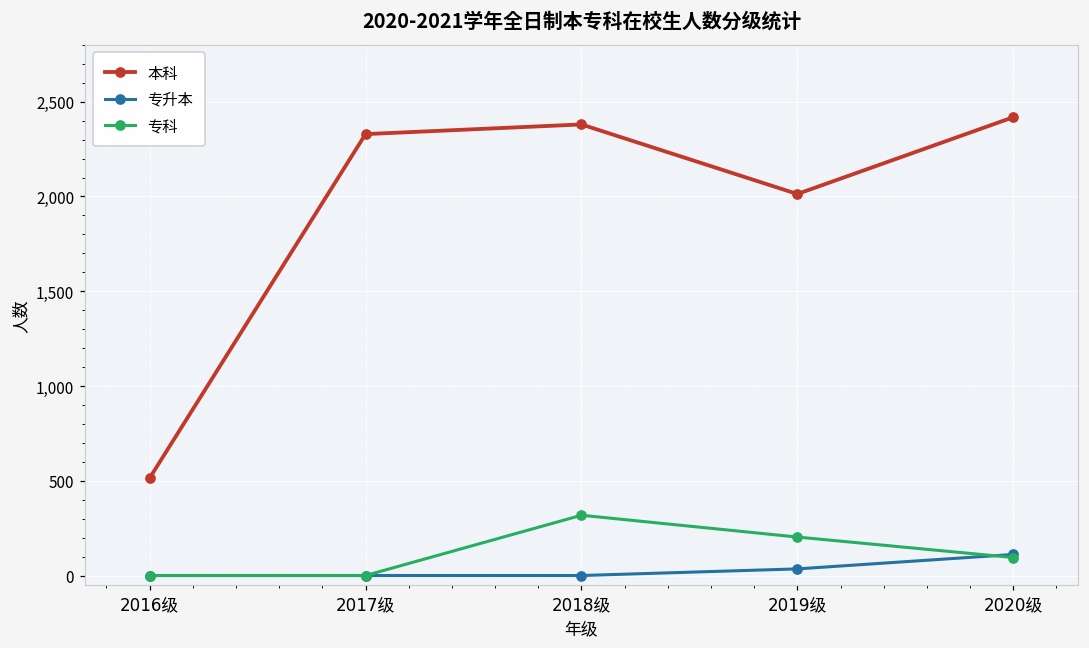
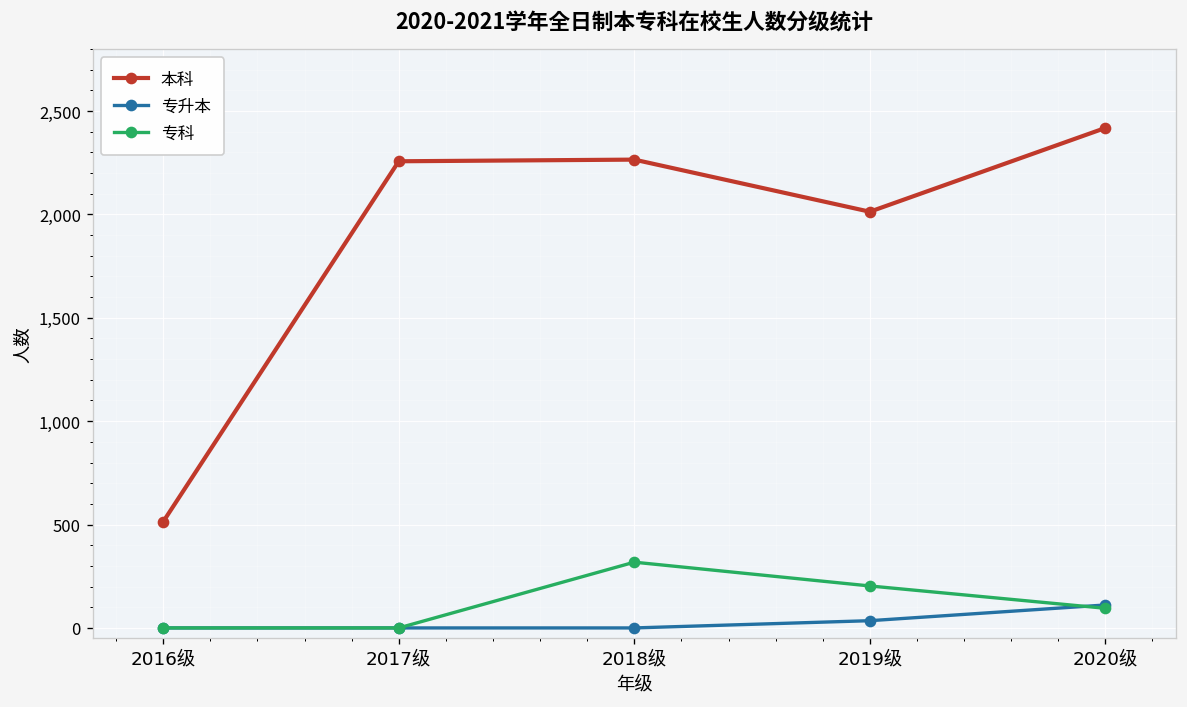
本科, 2017级: 2,330 -> 2,260
本科, 2018级: 2,380 -> 2,270
